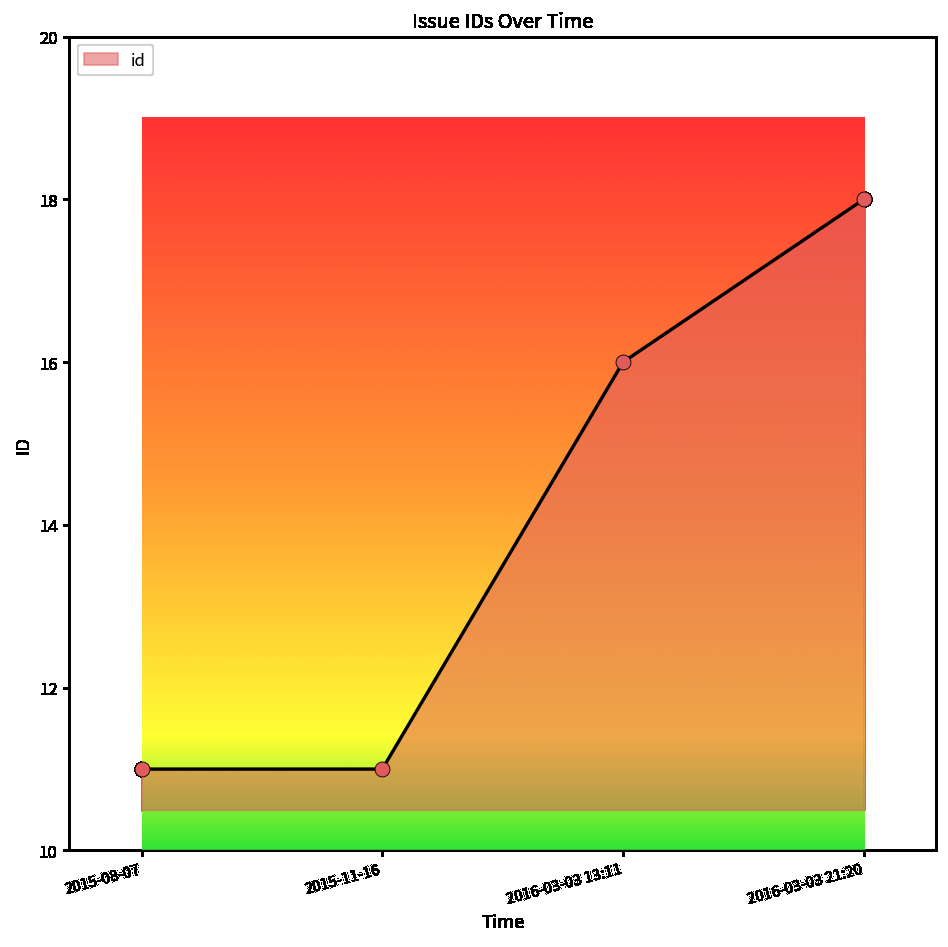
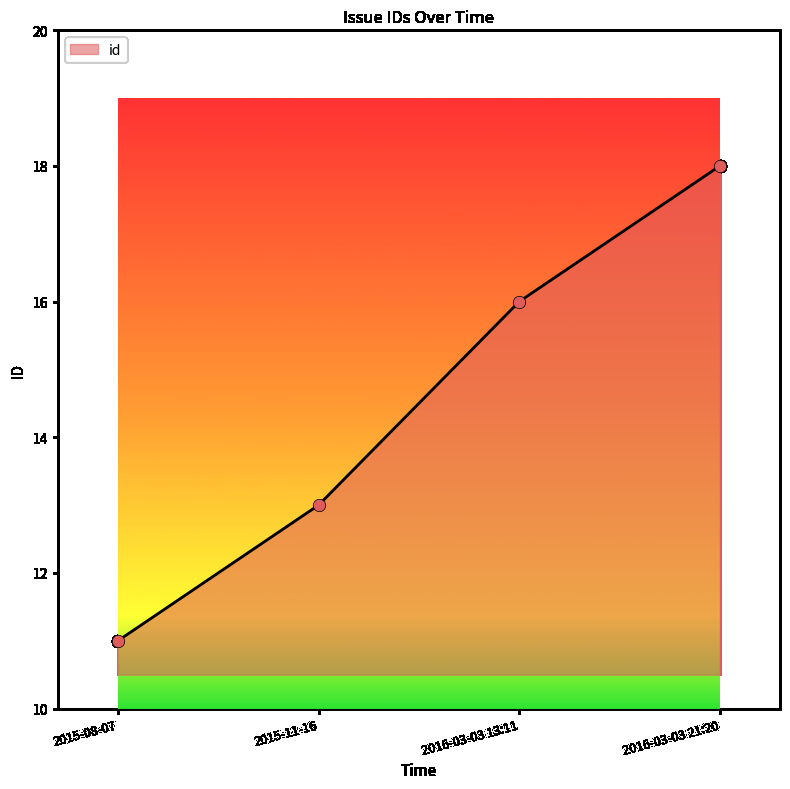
2015-11-16: 11 -> 13
